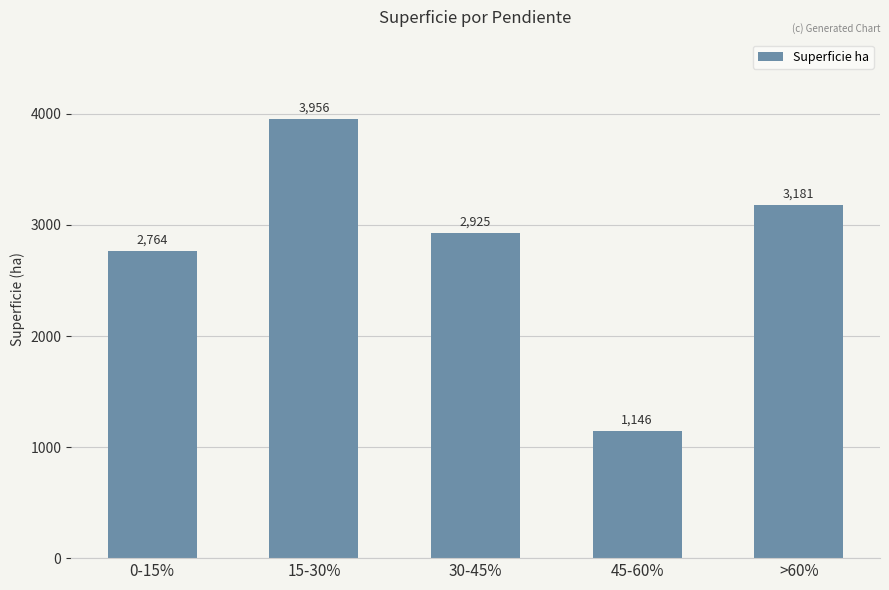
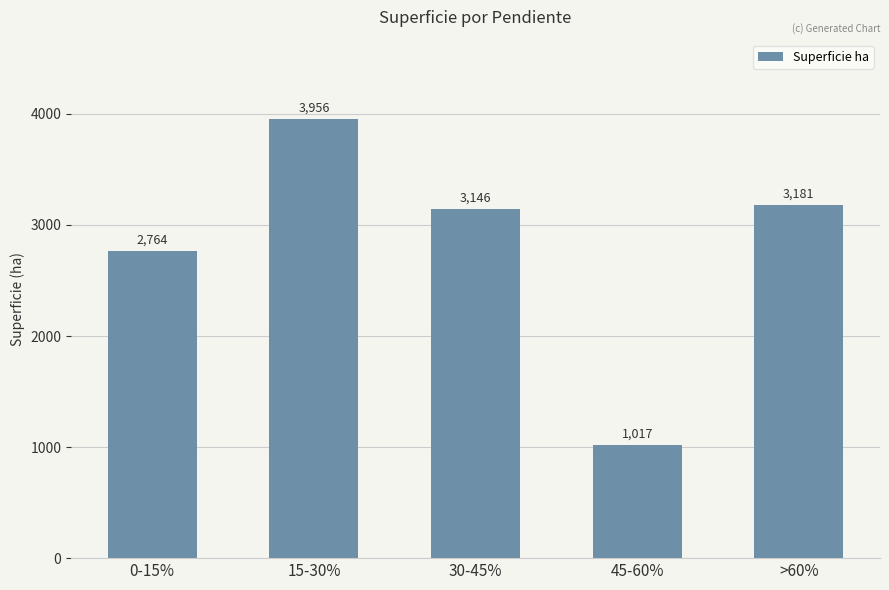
30-45%: 2,925 -> 3,146
45-60%: 1,146 -> 1,017
